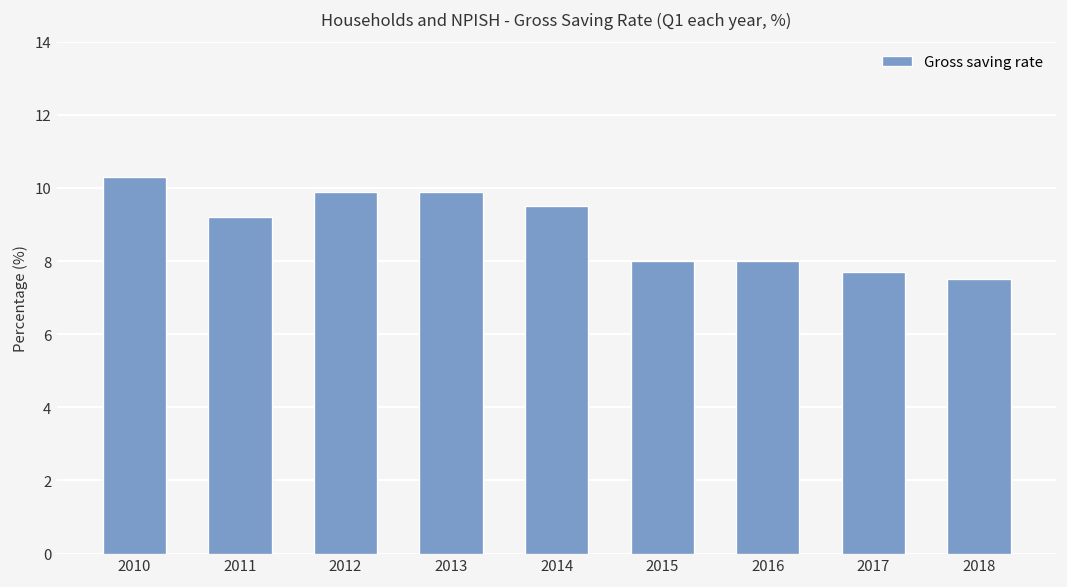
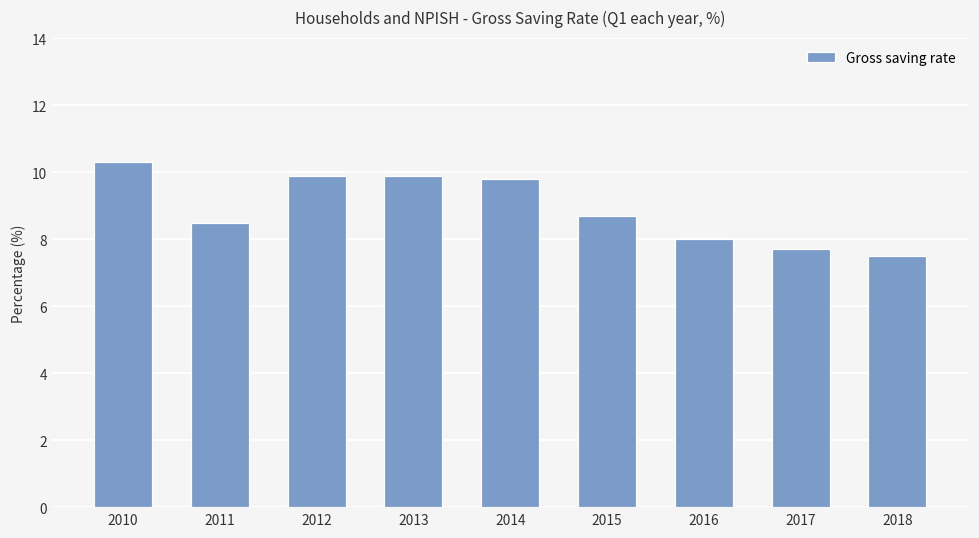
2011: 9.2 -> 8.5
2014: 9.5 -> 9.8
2015: 8.0 -> 8.7
